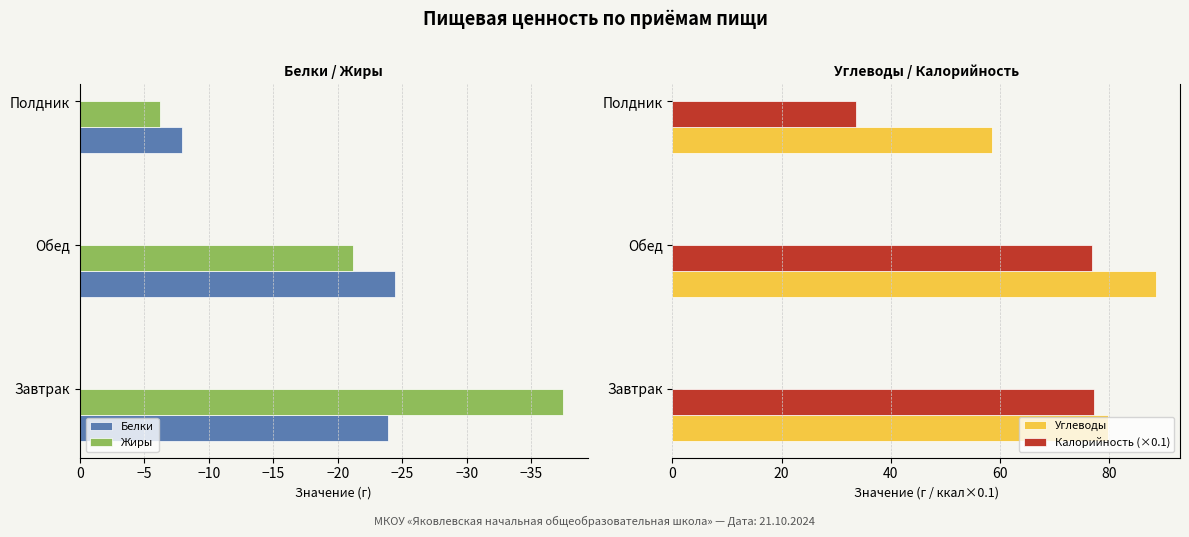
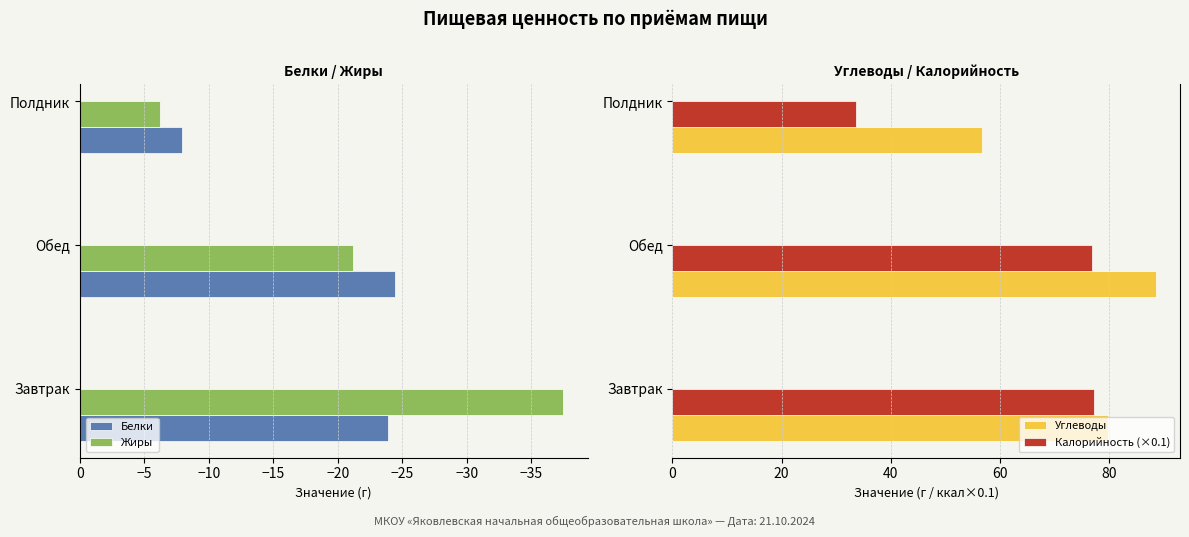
Углеводы / Калорийность, Углеводы, Полдник: 58 -> 57
